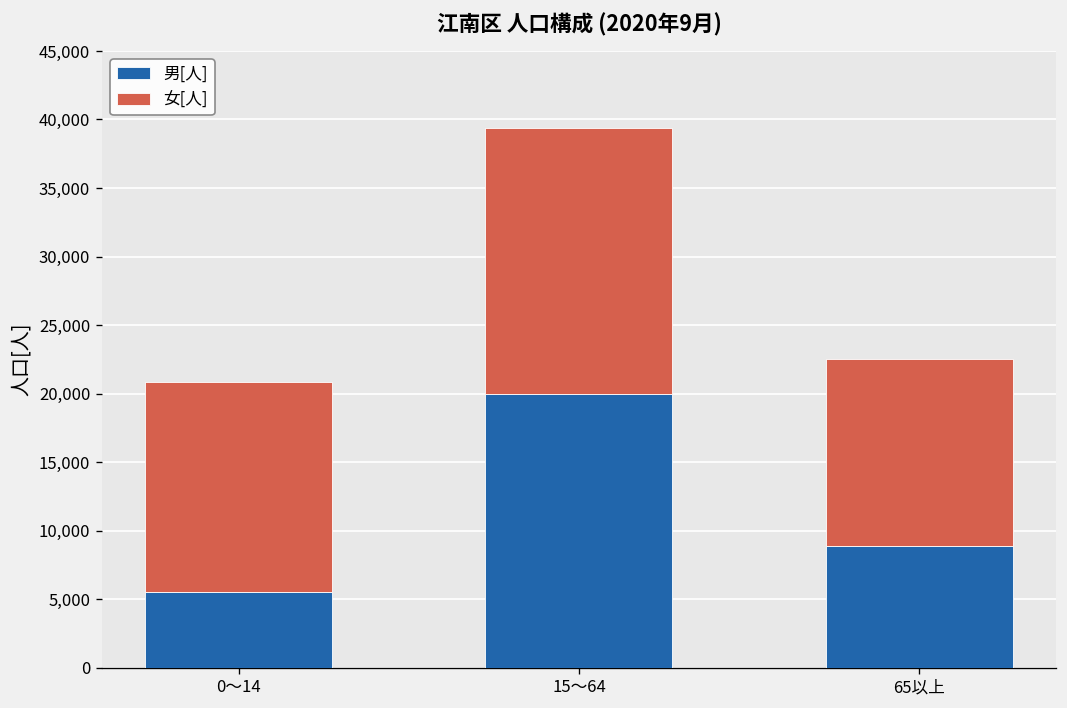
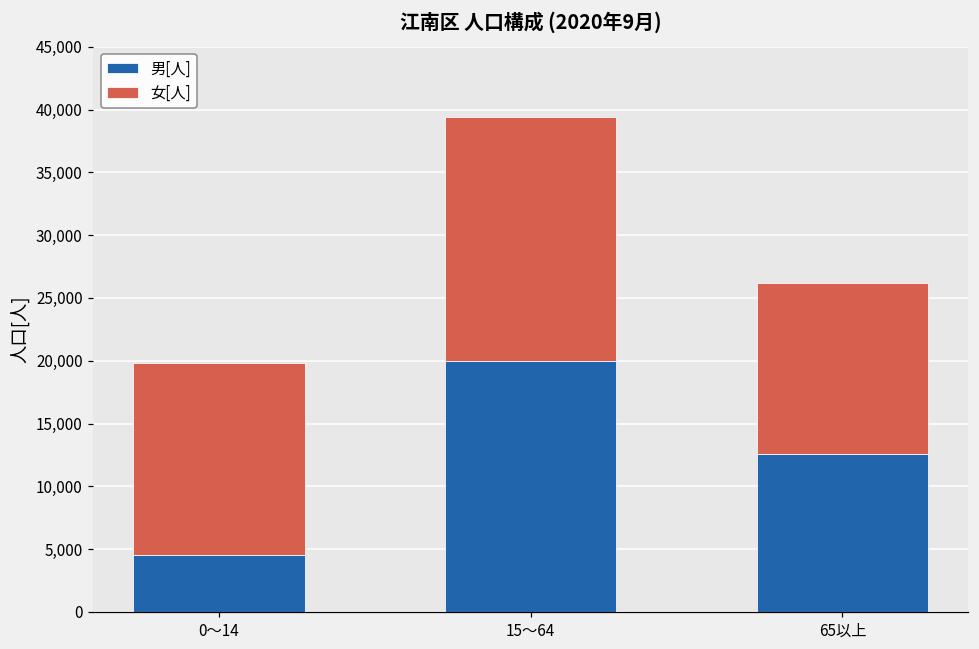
男[人], 0～14: 5,500 -> 4,500
男[人], 65以上: 8,800 -> 12,600
